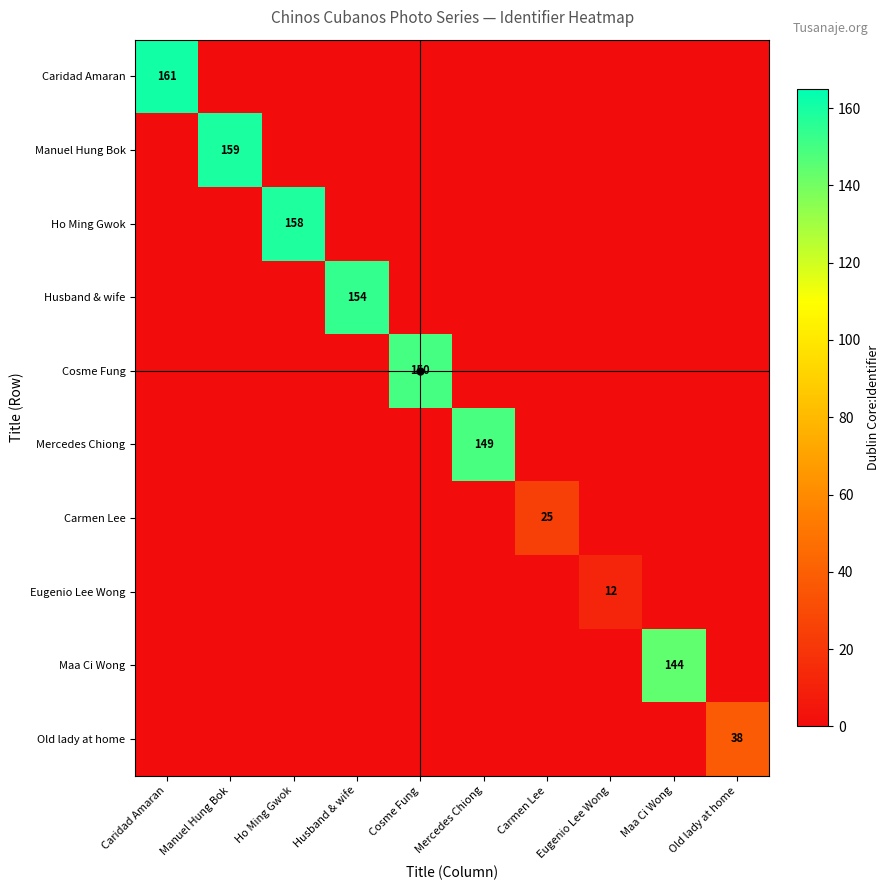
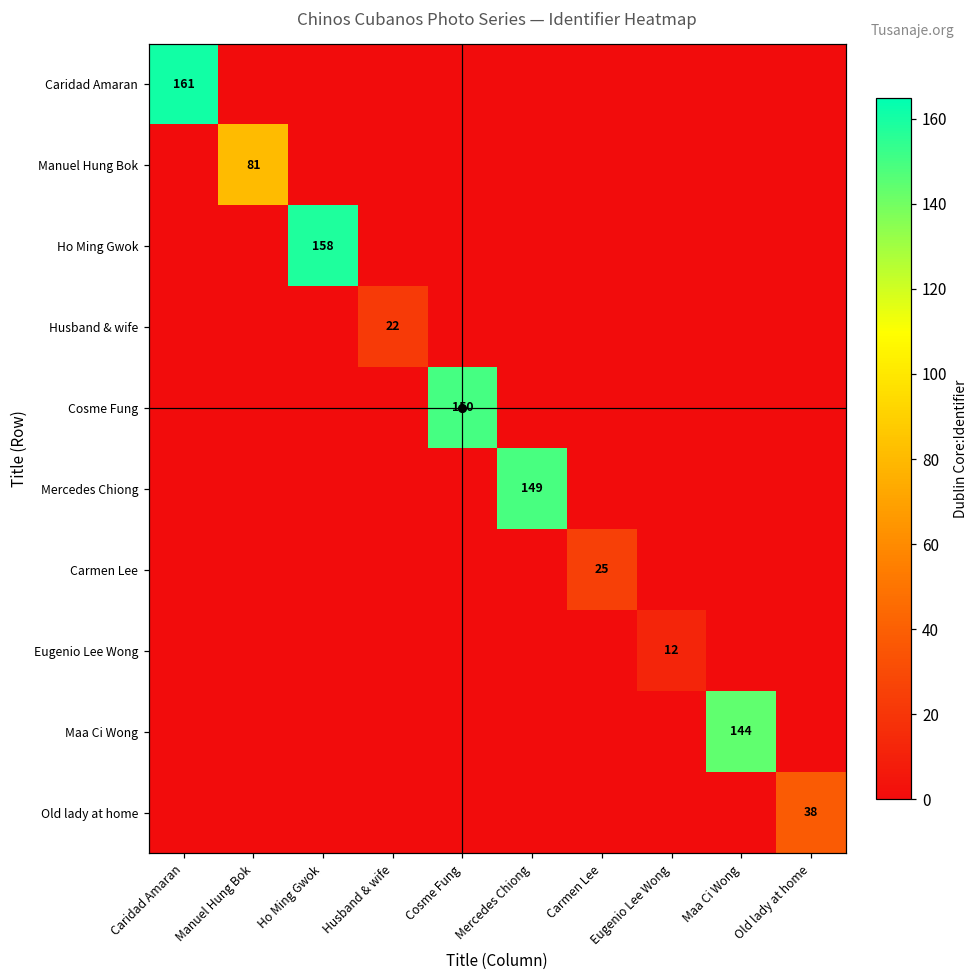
Manuel Hung Bok, Manuel Hung Bok: 159 -> 81
Husband & wife, Husband & wife: 154 -> 22
